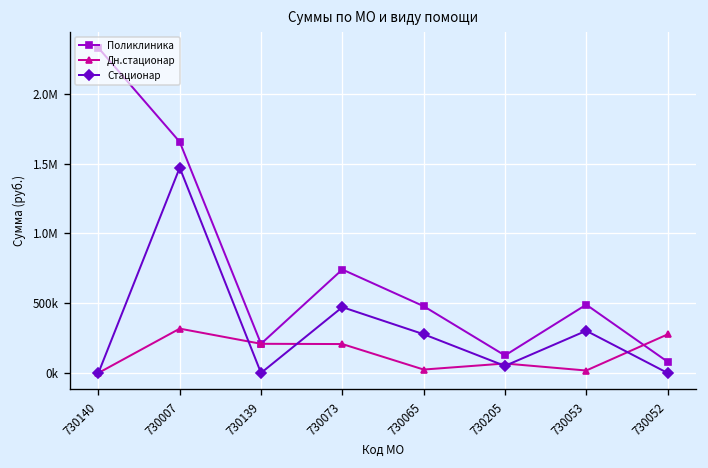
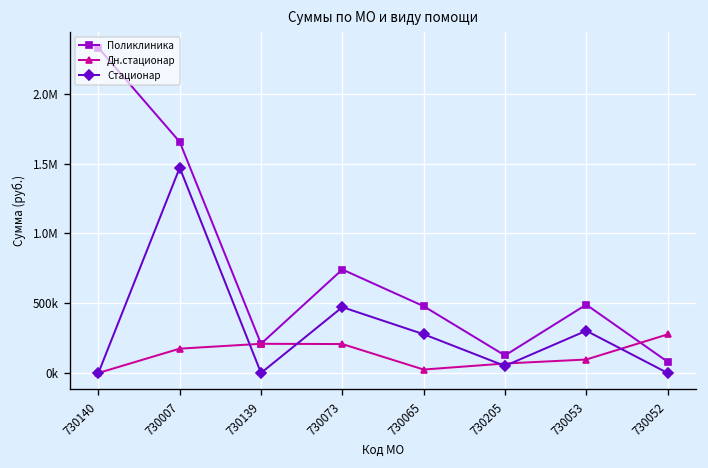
Дн.стационар, 730007: 320000 -> 170000
Дн.стационар, 730053: 20000 -> 100000
